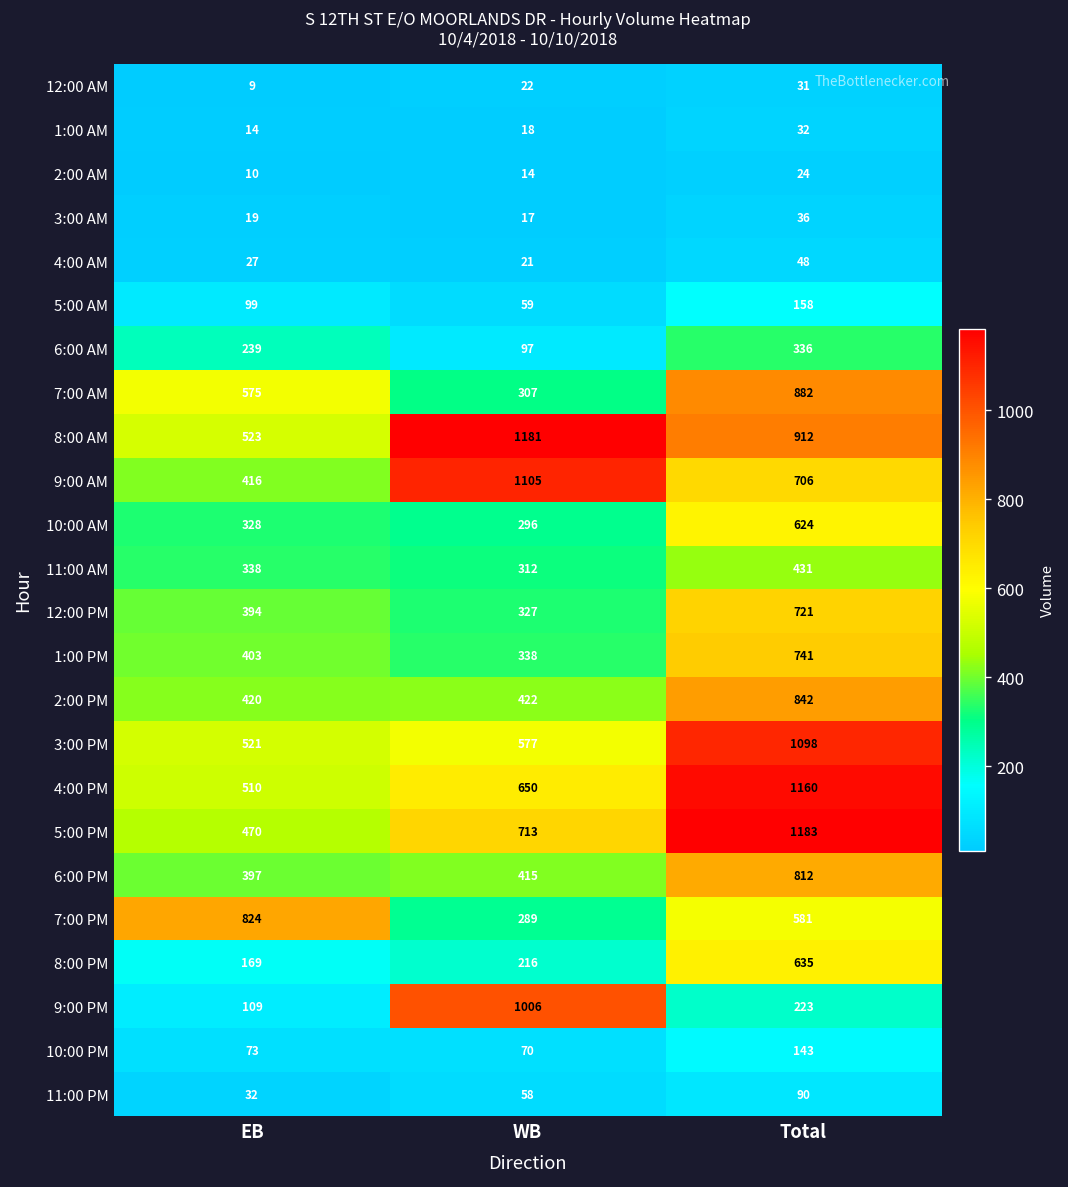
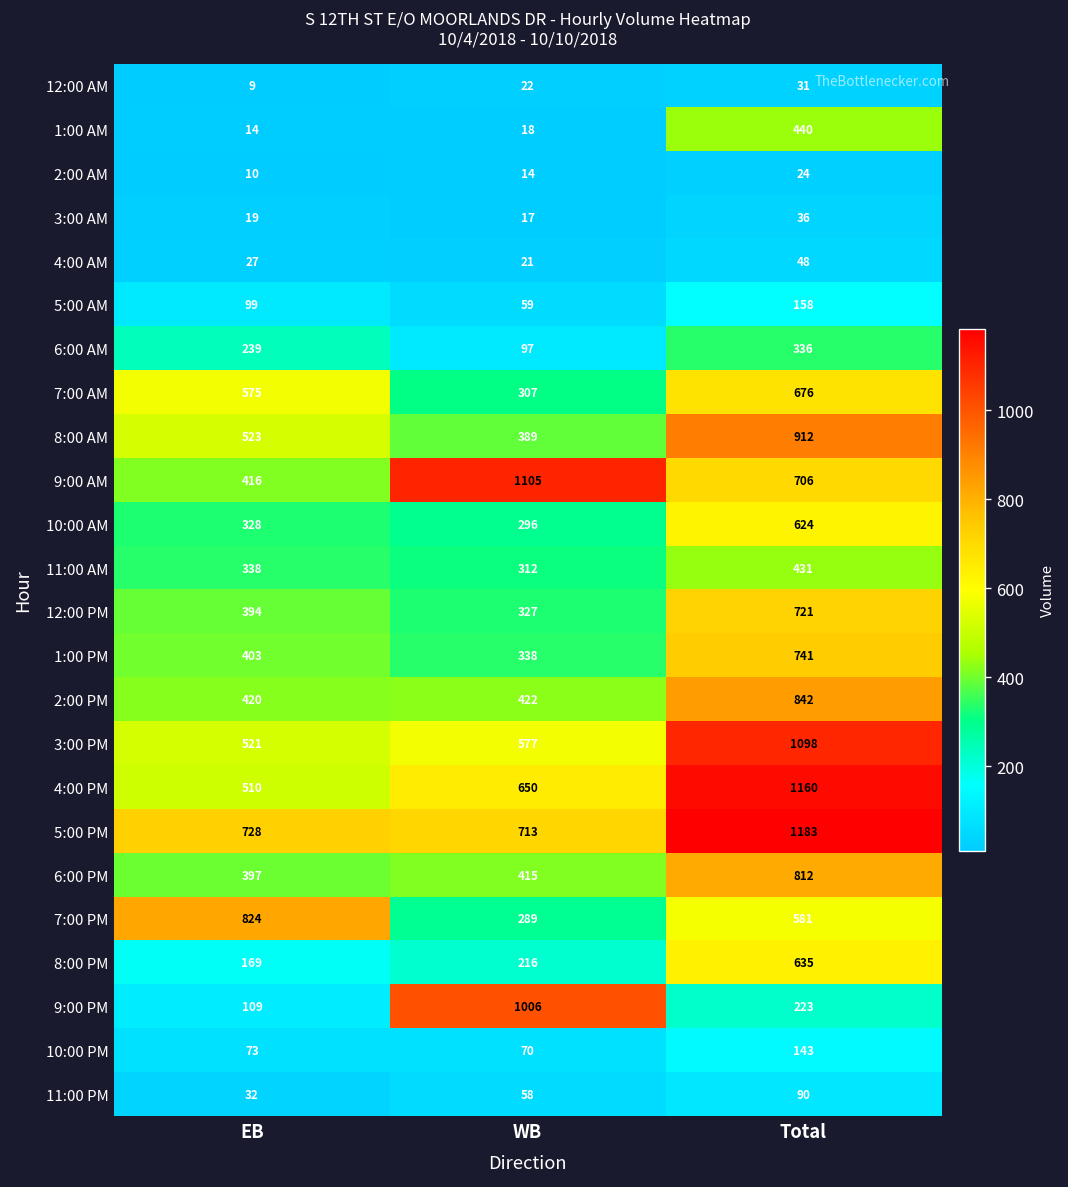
1:00 AM, Total: 32 -> 440
7:00 AM, Total: 882 -> 676
8:00 AM, WB: 1181 -> 389
5:00 PM, EB: 470 -> 728
